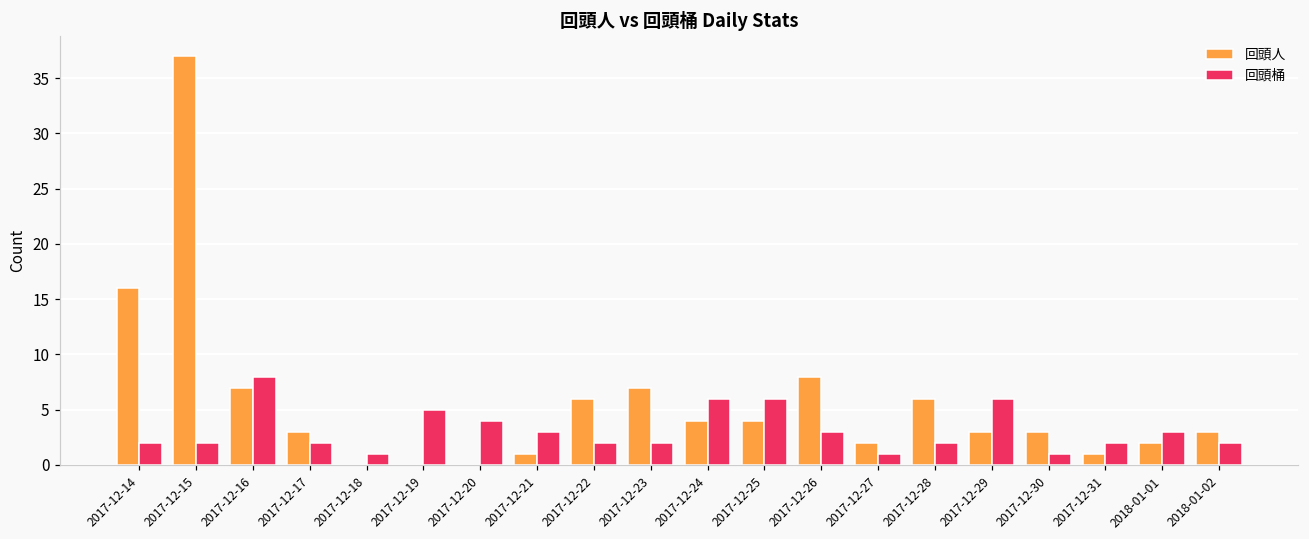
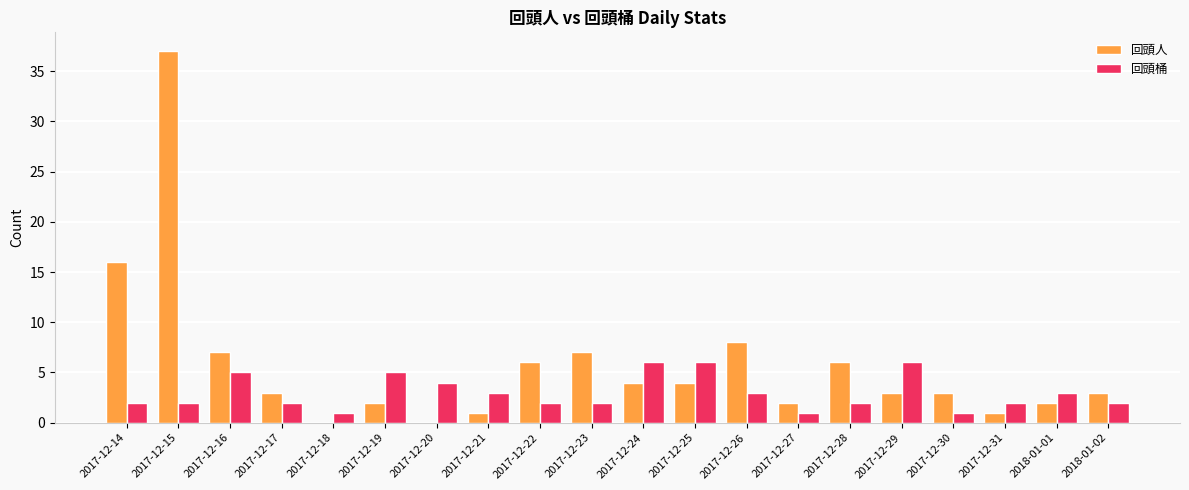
回頭桶, 2017-12-16: 8 -> 5
回頭人, 2017-12-19: 0 -> 2
